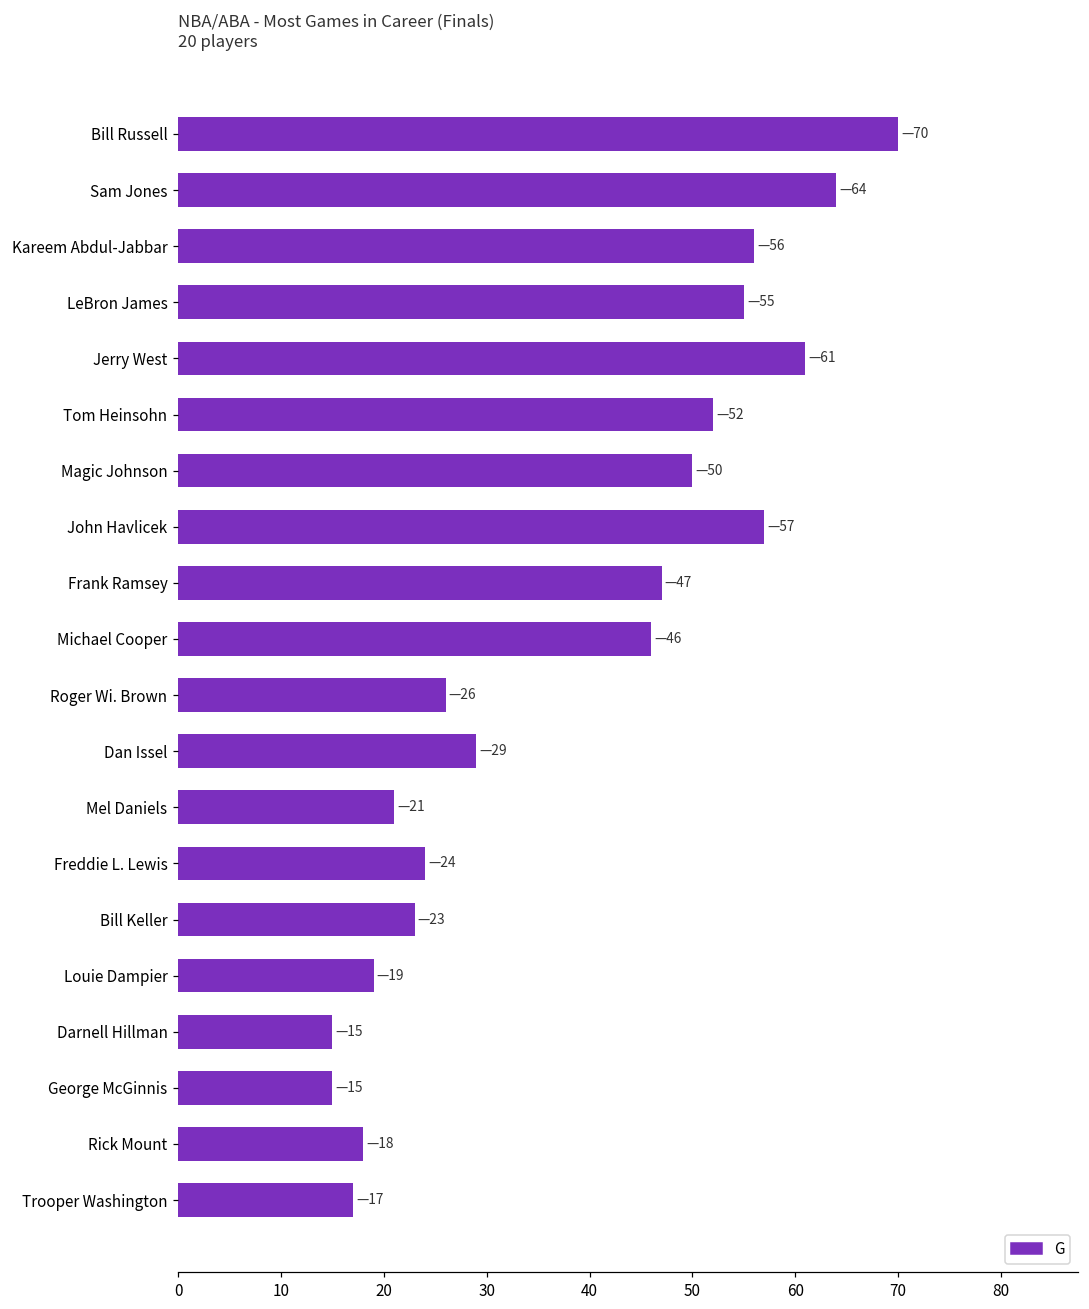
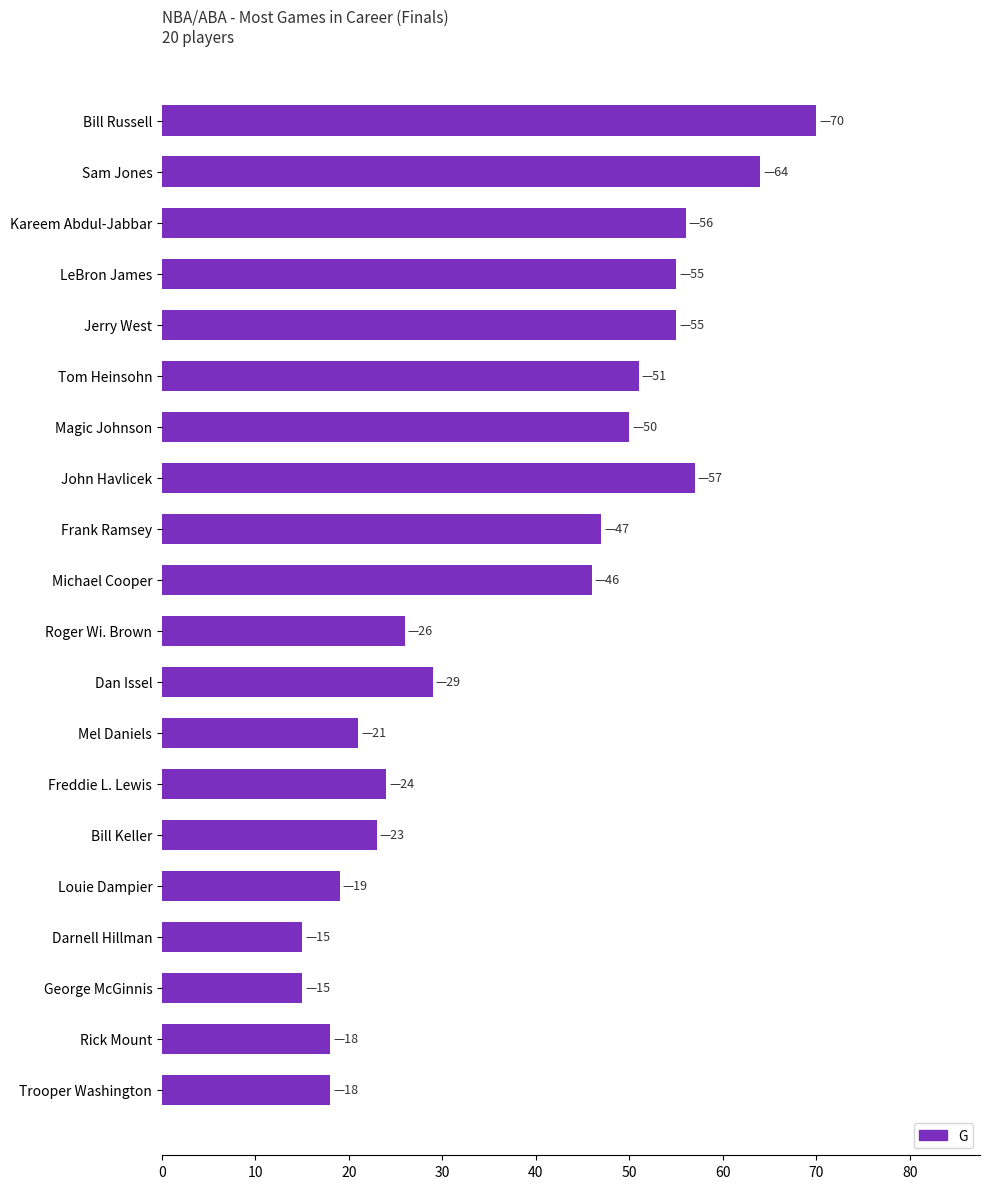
Jerry West: 61 -> 55
Tom Heinsohn: 52 -> 51
Trooper Washington: 17 -> 18
